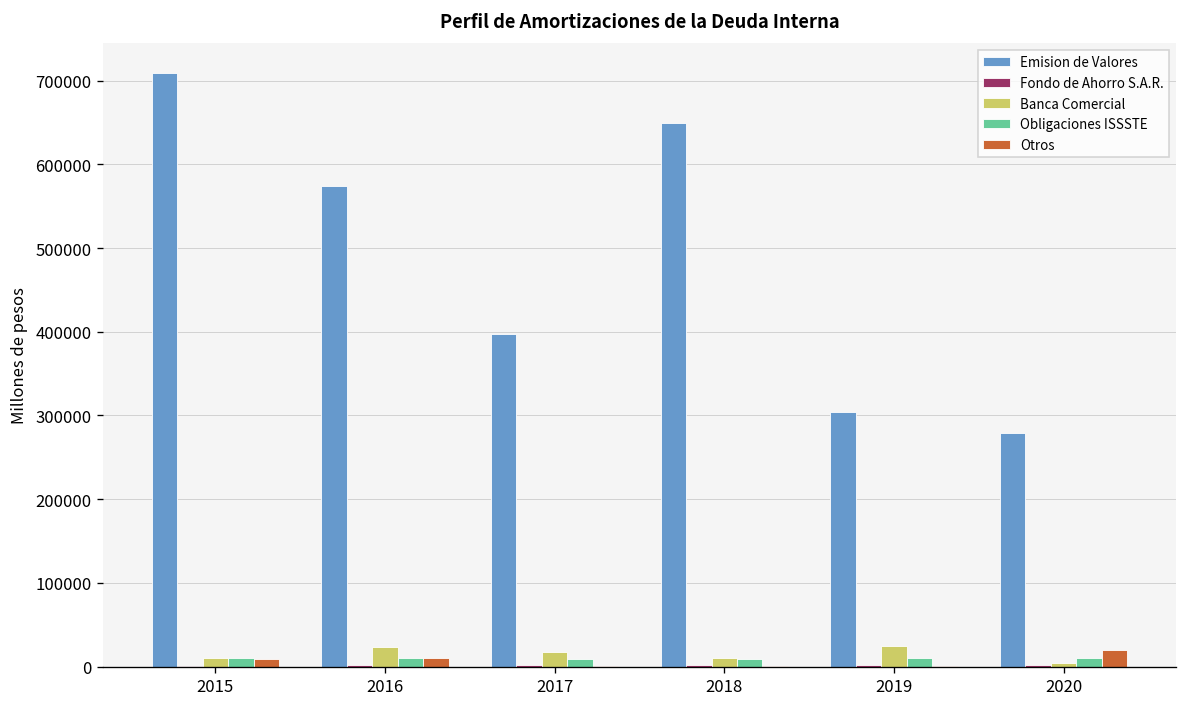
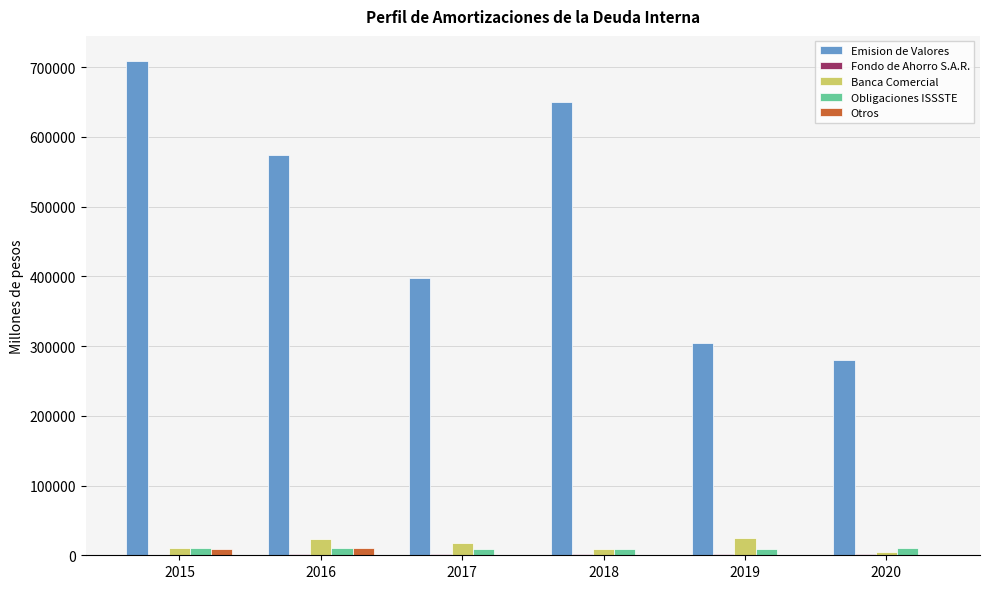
Otros, 2020: 20000 -> 0
